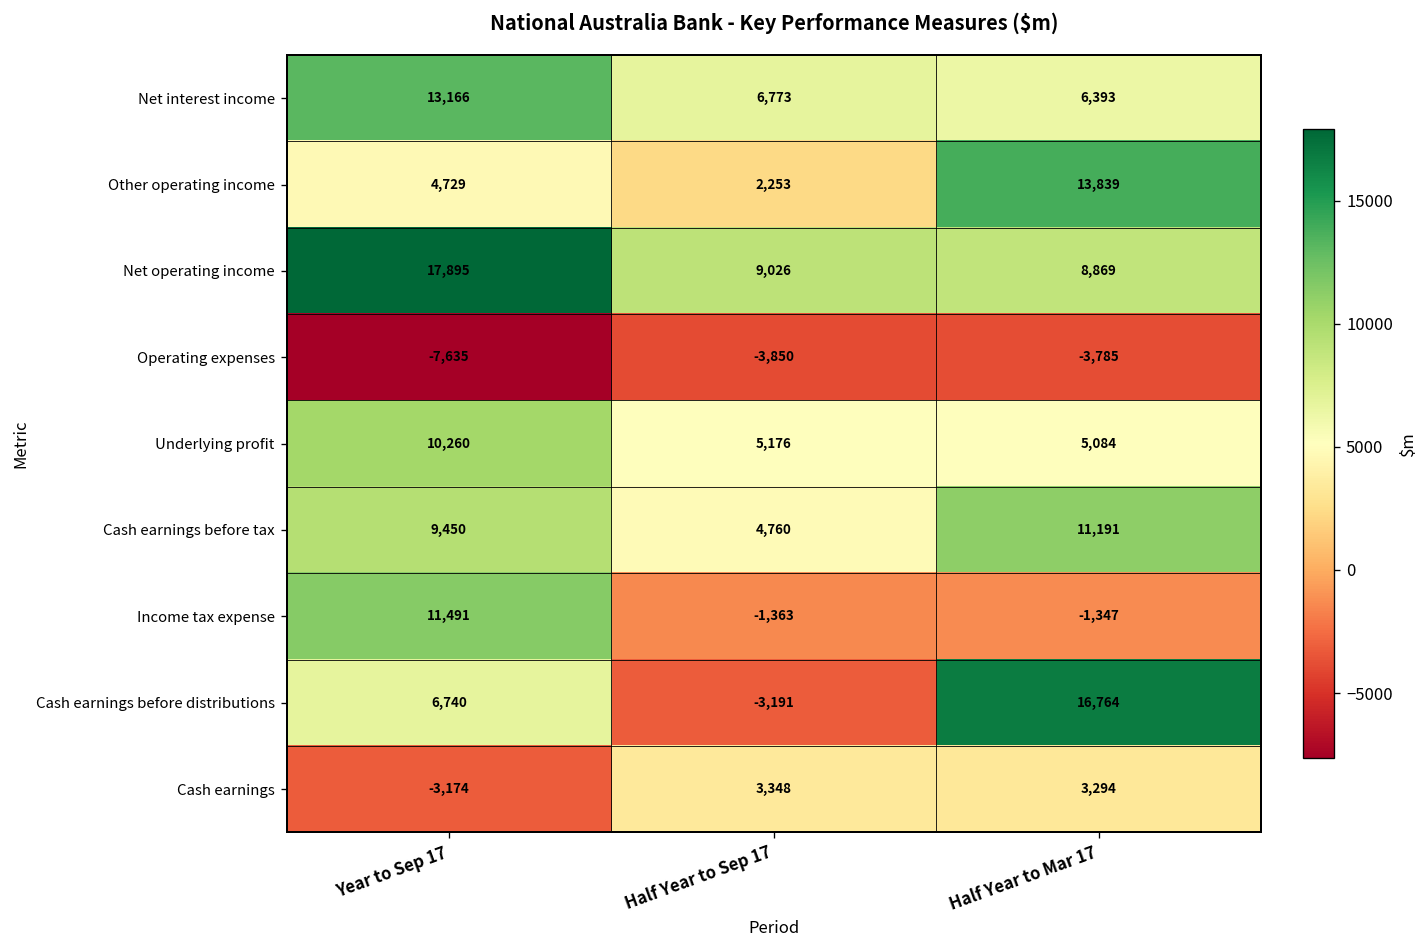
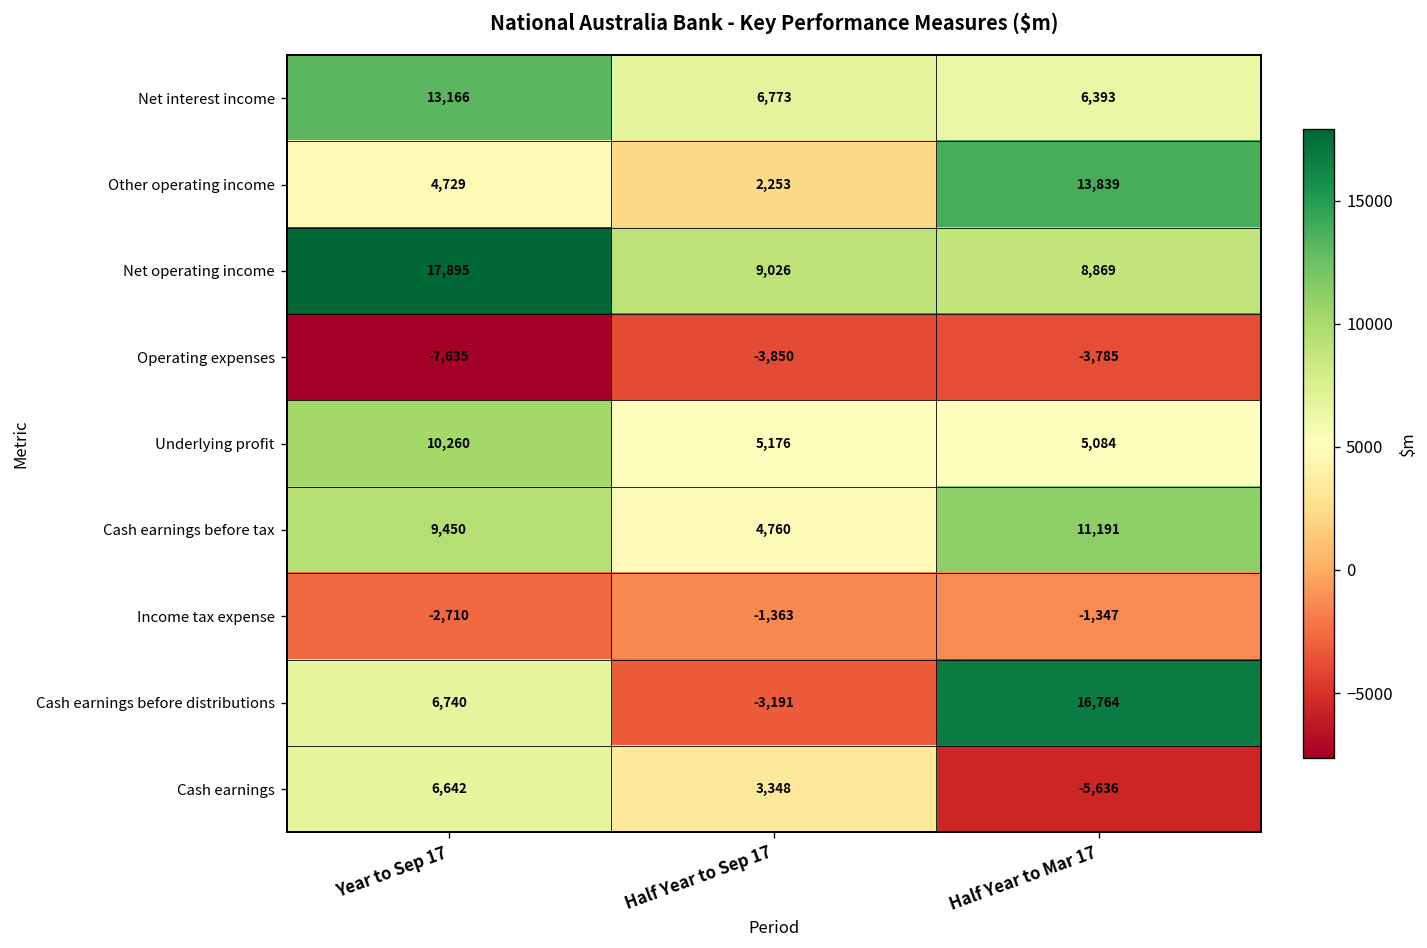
Income tax expense, Year to Sep 17: 11,491 -> -2,710
Cash earnings, Year to Sep 17: -3,174 -> 6,642
Cash earnings, Half Year to Mar 17: 3,294 -> -5,636
